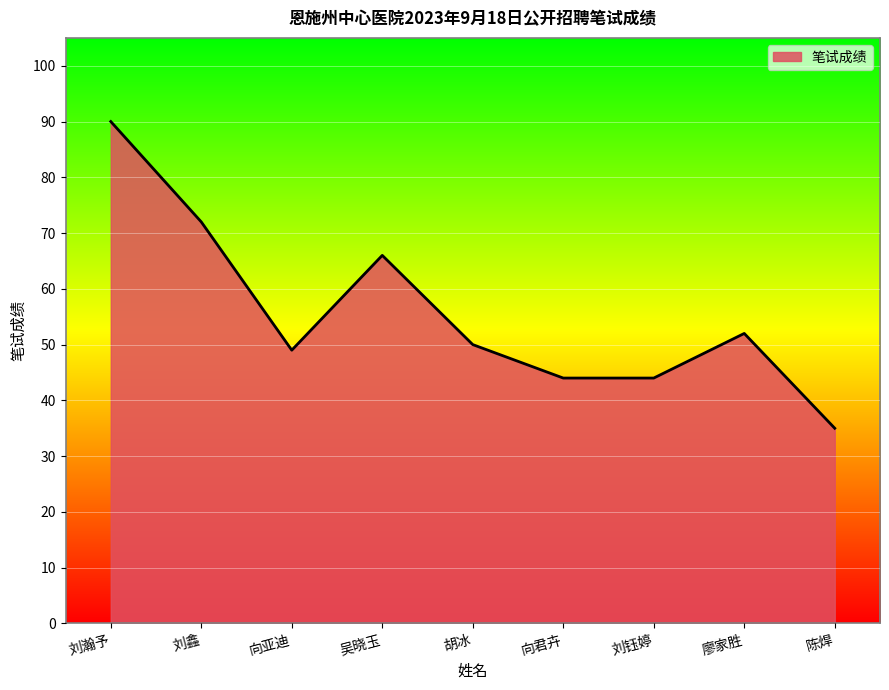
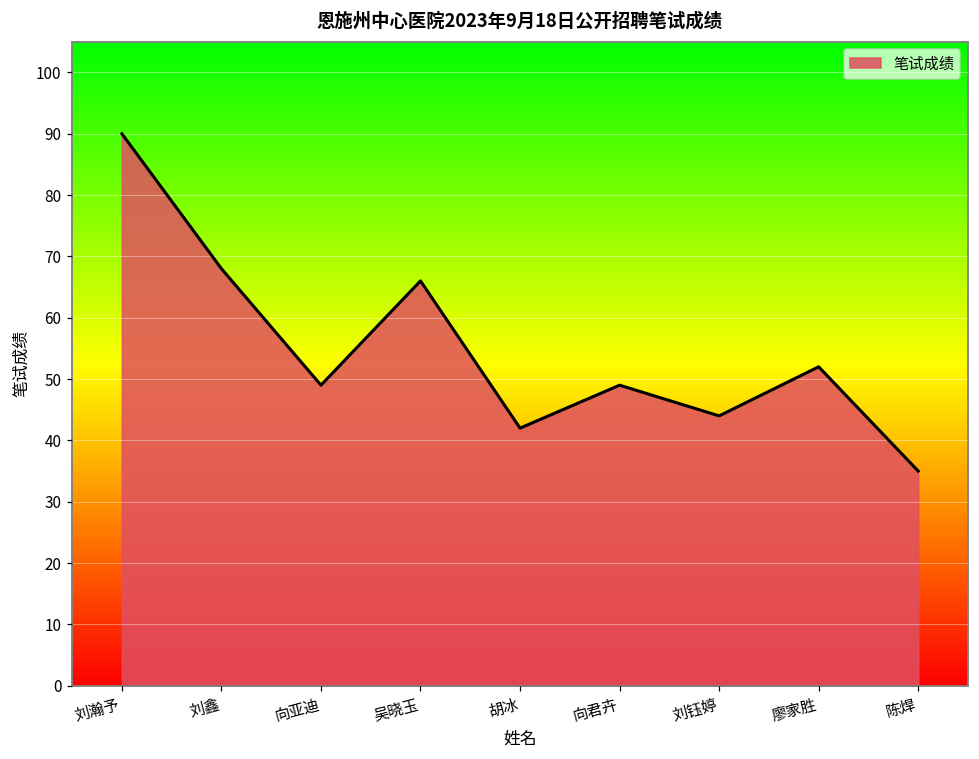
刘鑫: 72 -> 68
胡冰: 50 -> 42
向君卉: 44 -> 49
